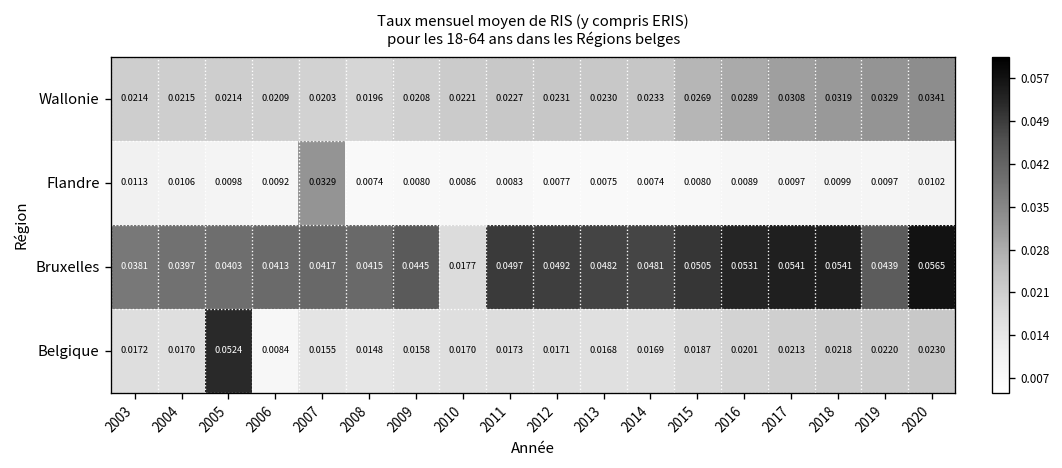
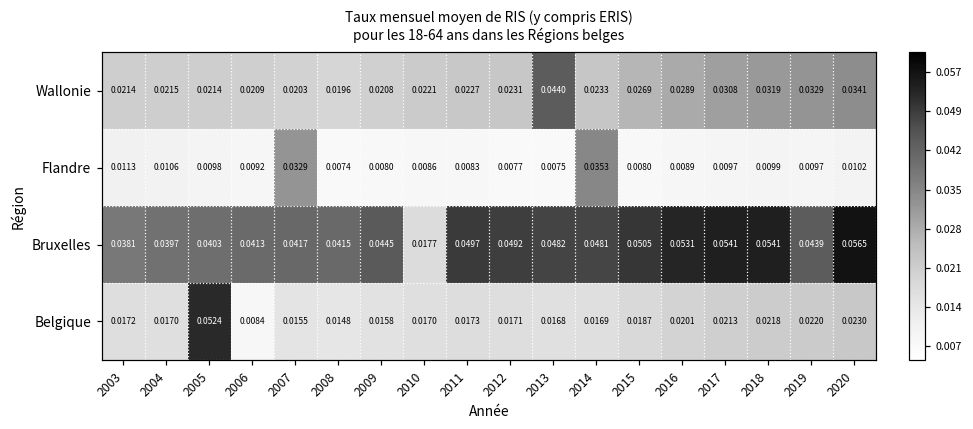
Wallonie, 2013: 0.0230 -> 0.0440
Flandre, 2014: 0.0074 -> 0.0353
